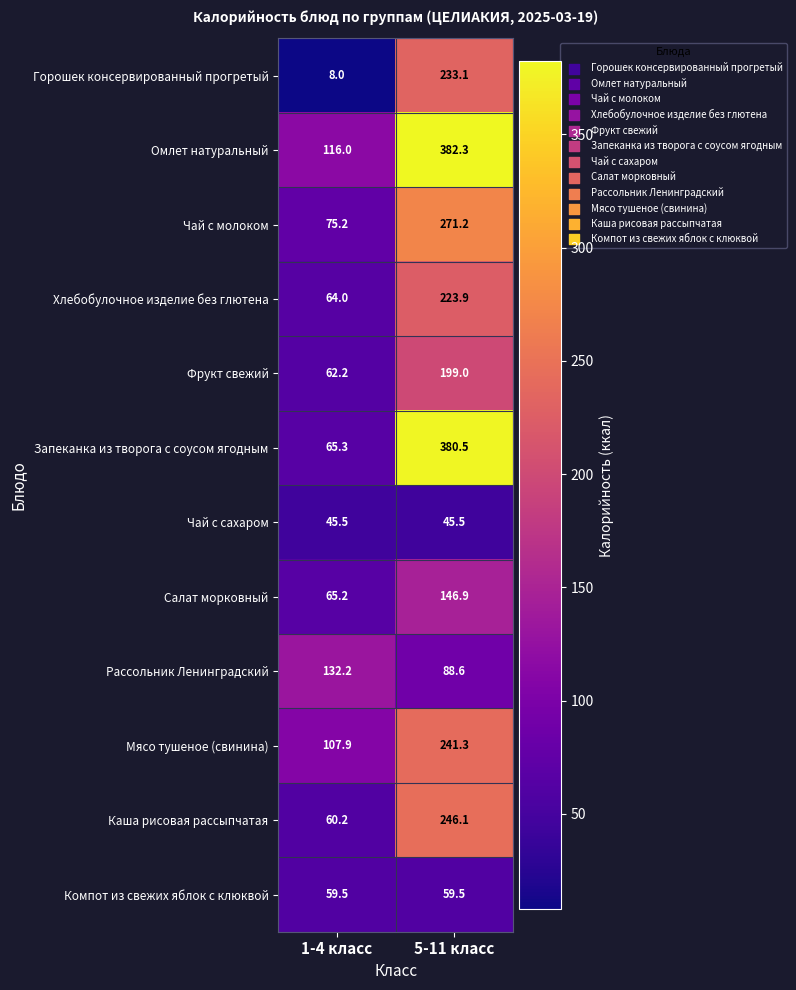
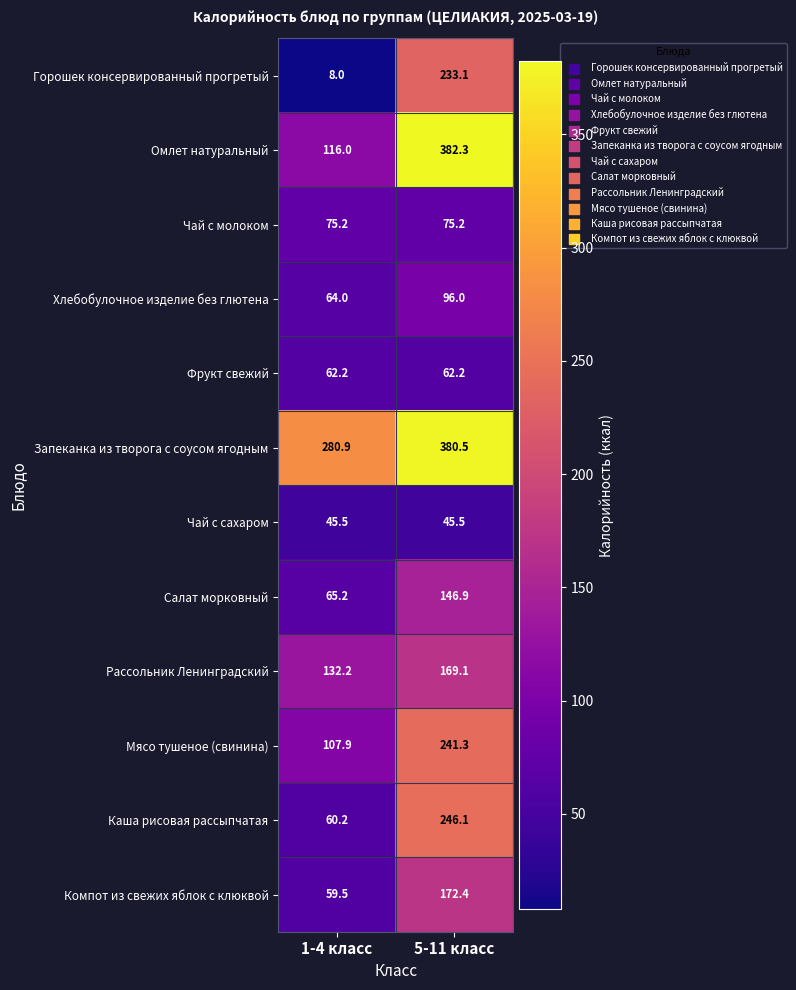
Чай с молоком, 5-11 класс: 271.2 -> 75.2
Хлебобулочное изделие без глютена, 5-11 класс: 223.9 -> 96.0
Фрукт свежий, 5-11 класс: 199.0 -> 62.2
Запеканка из творога с соусом ягодным, 1-4 класс: 65.3 -> 280.9
Рассольник Ленинградский, 5-11 класс: 88.6 -> 169.1
Компот из свежих яблок с клюквой, 5-11 класс: 59.5 -> 172.4
